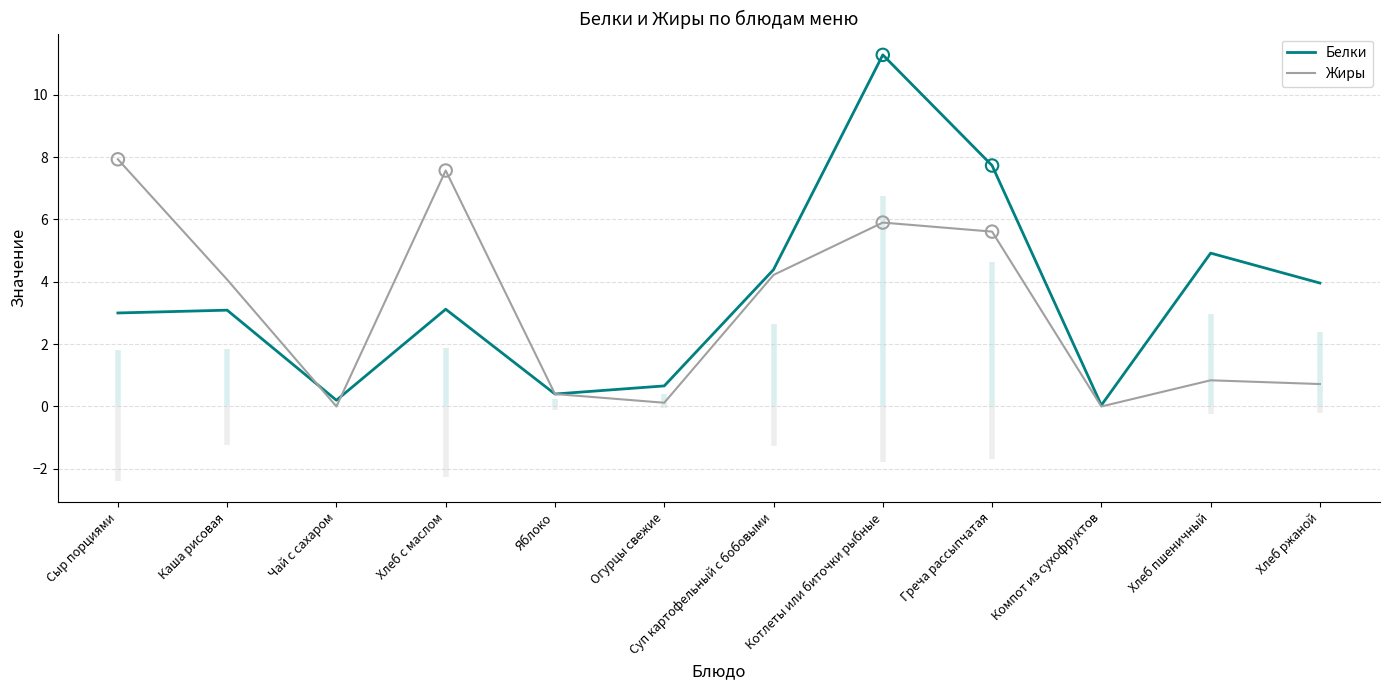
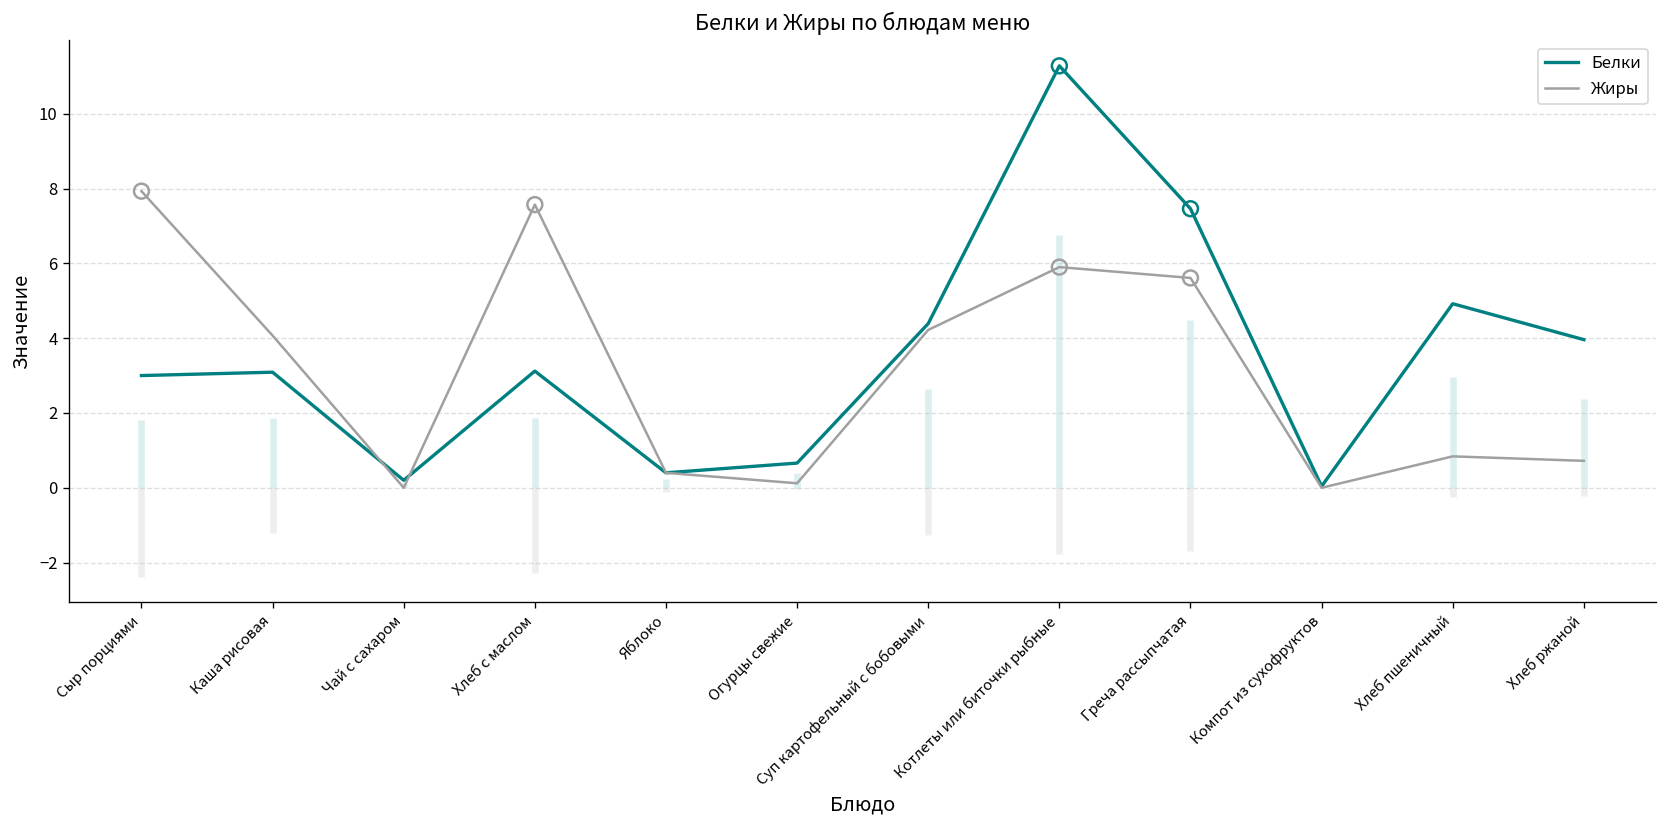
Белки, Греча рассыпчатая: 7.7 -> 7.5
